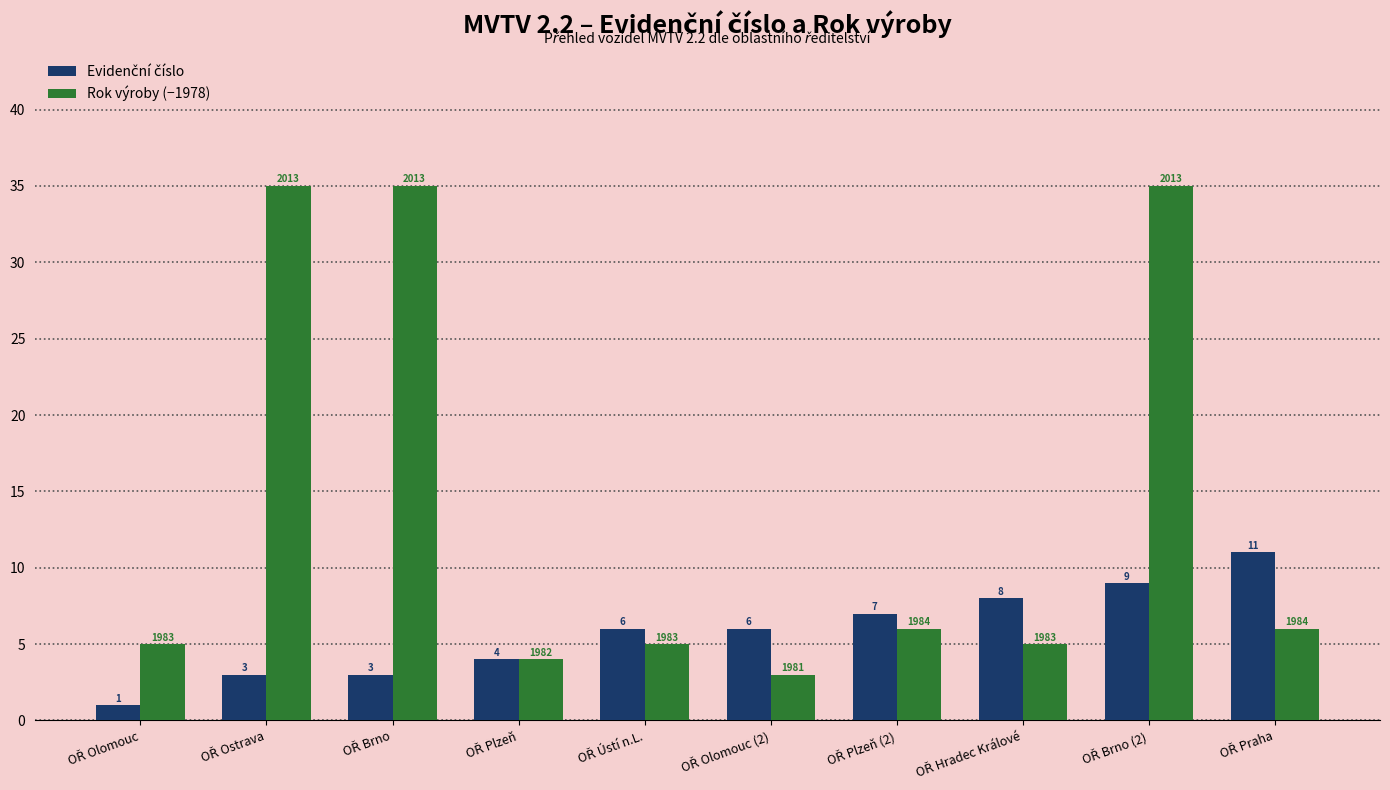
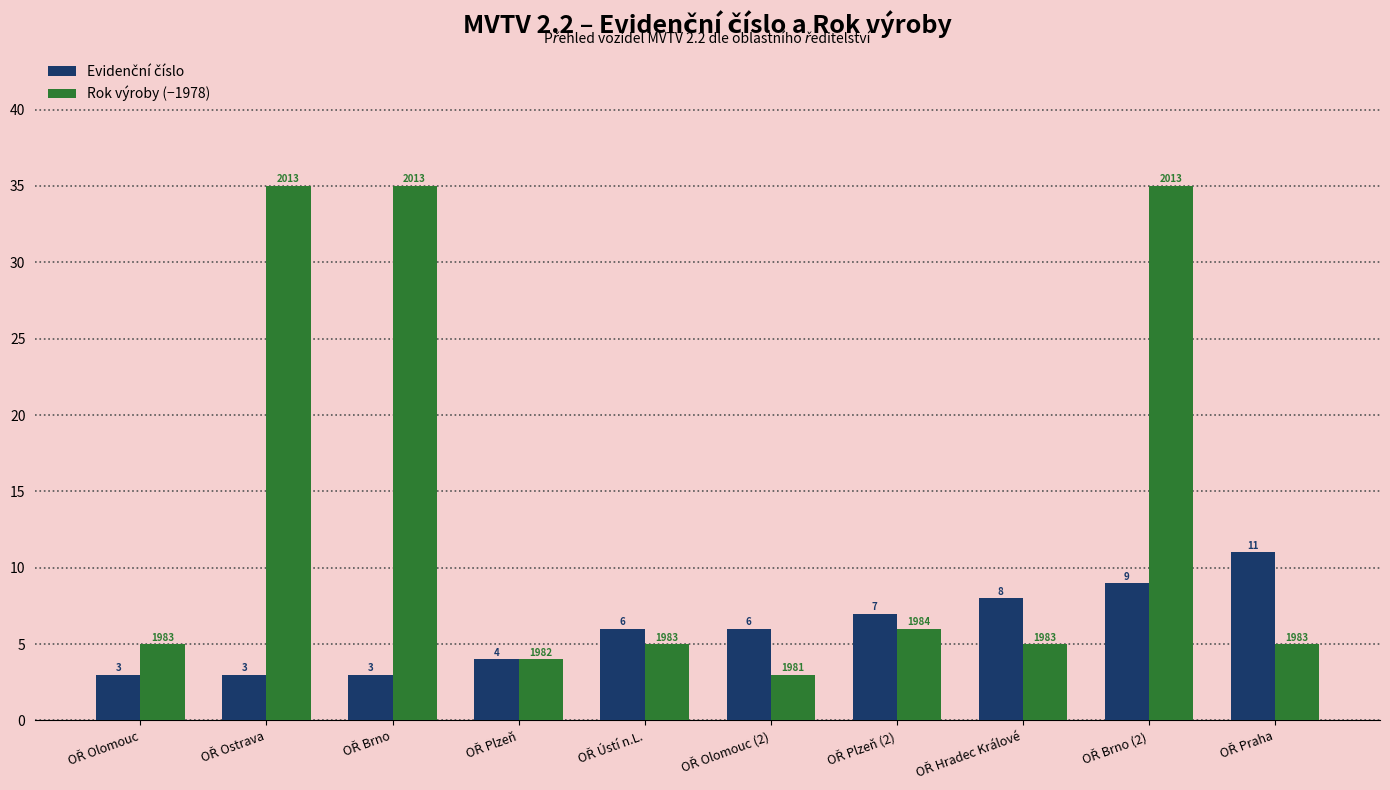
Evidenční číslo, OŘ Olomouc: 1 -> 3
Rok výroby (−1978), OŘ Praha: 1984 -> 1983
